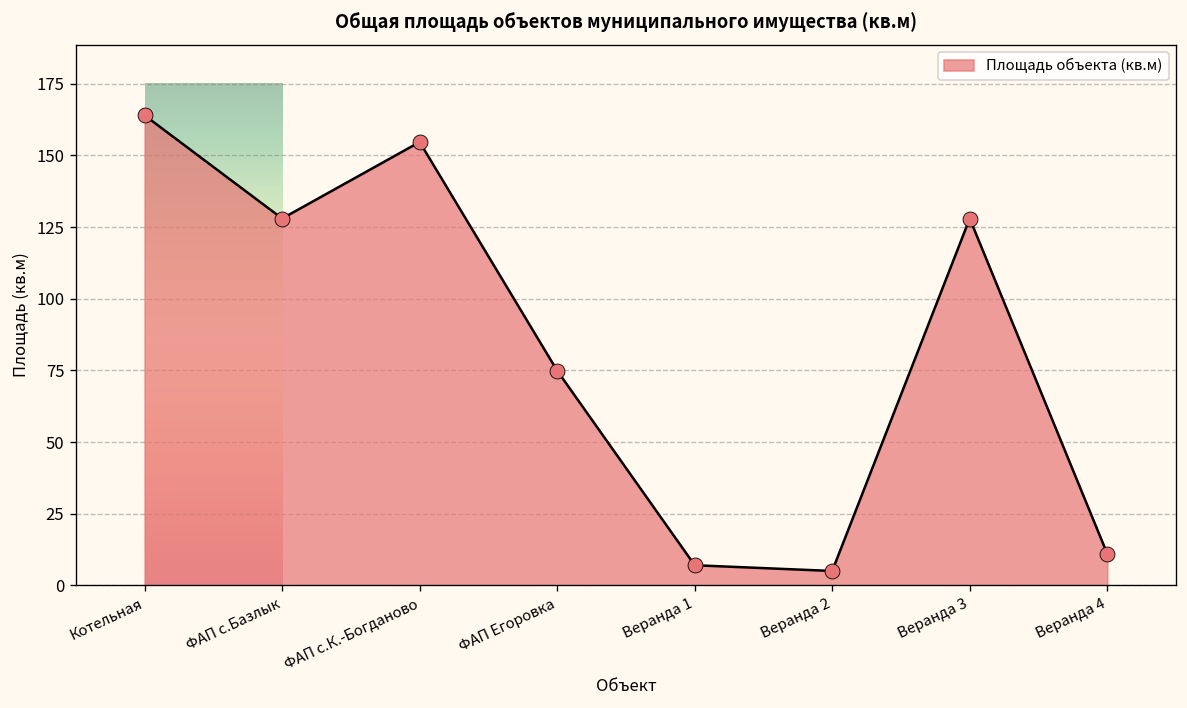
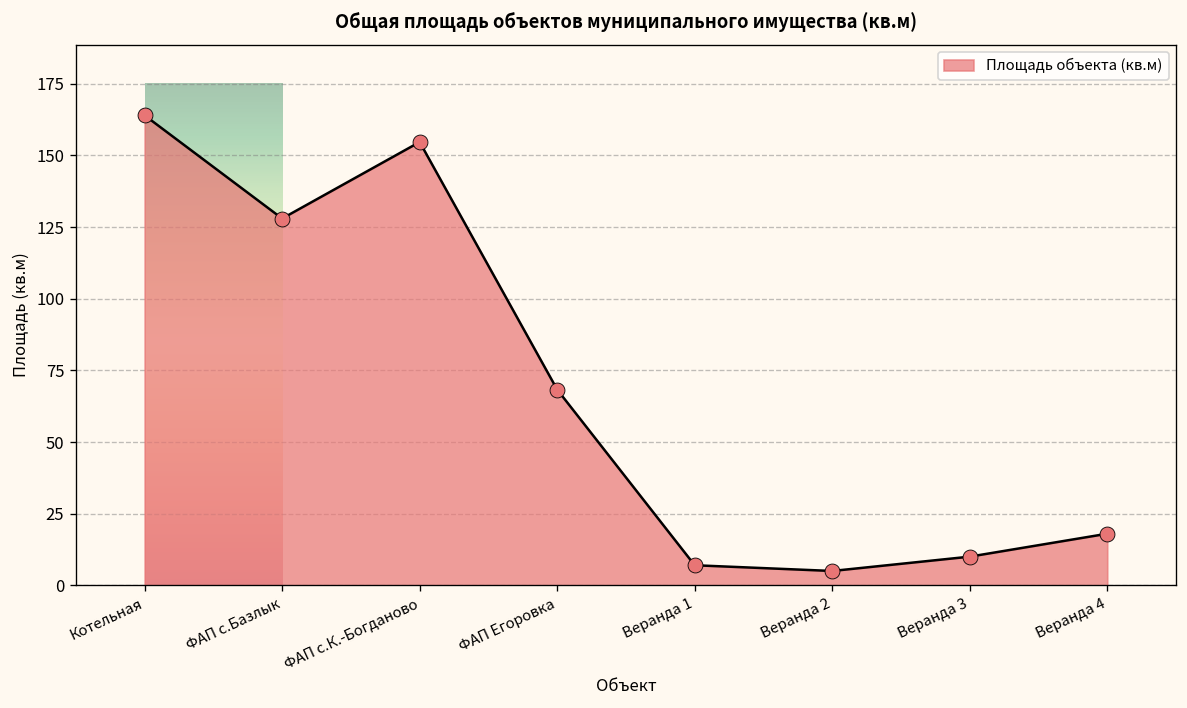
ФАП Егоровка: 75 -> 68
Веранда 3: 128 -> 10
Веранда 4: 11 -> 18
